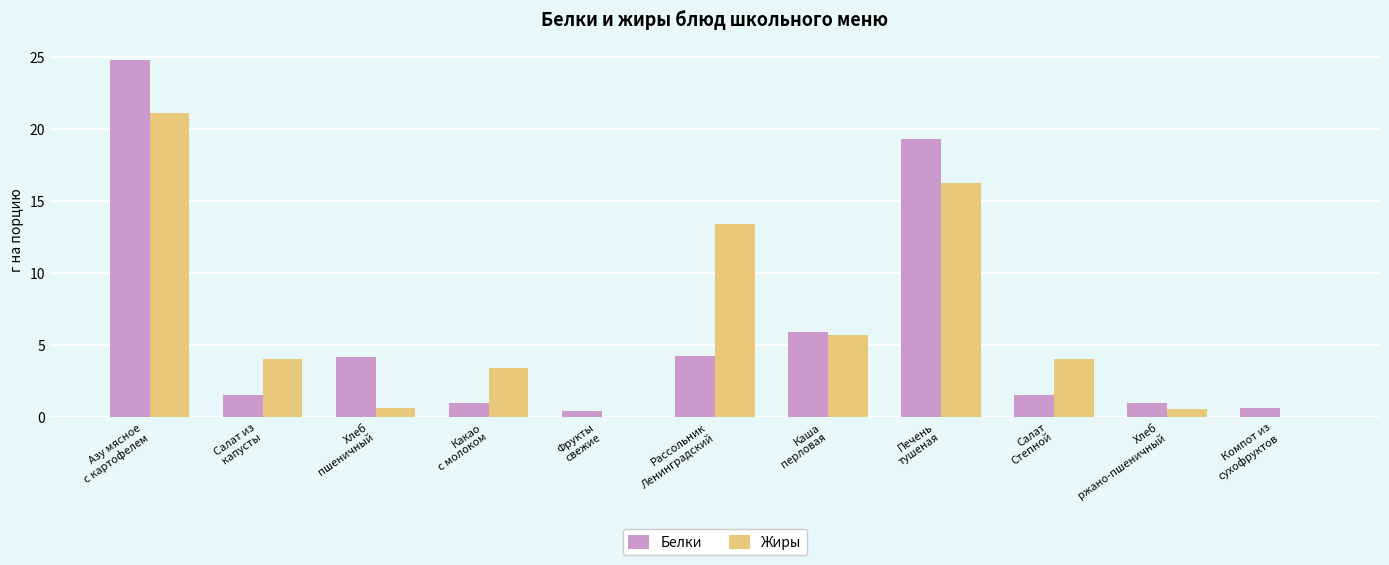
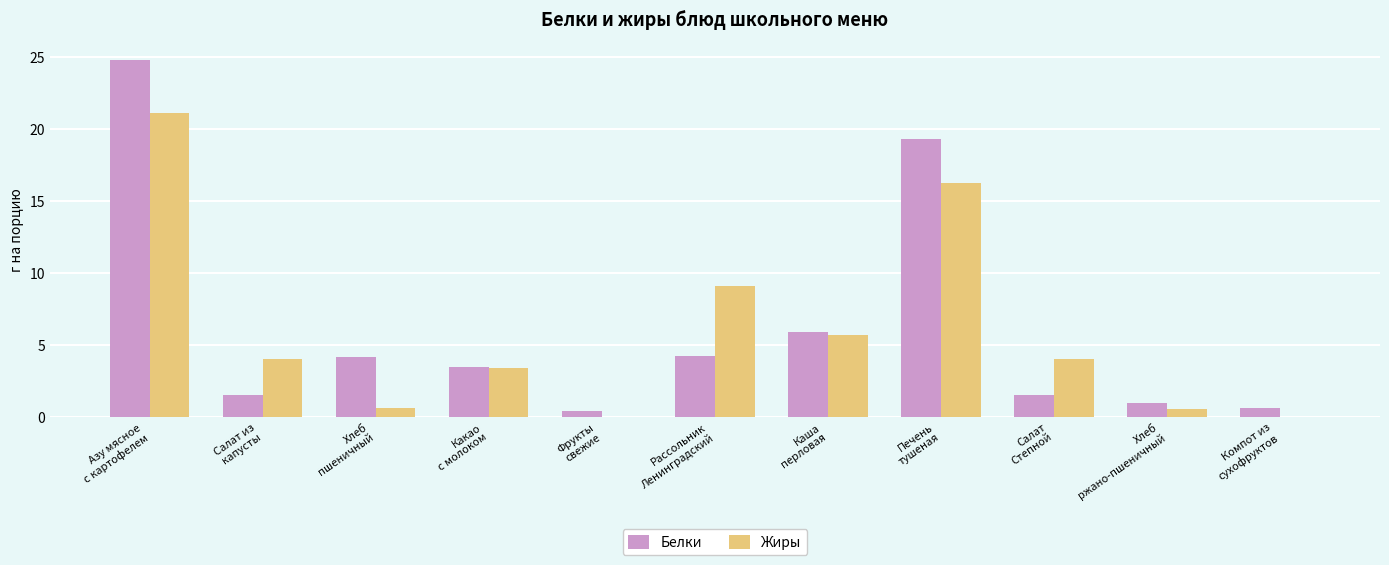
Белки, Какао с молоком: 1.0 -> 3.5
Жиры, Рассольник Ленинградский: 13.4 -> 9.1
